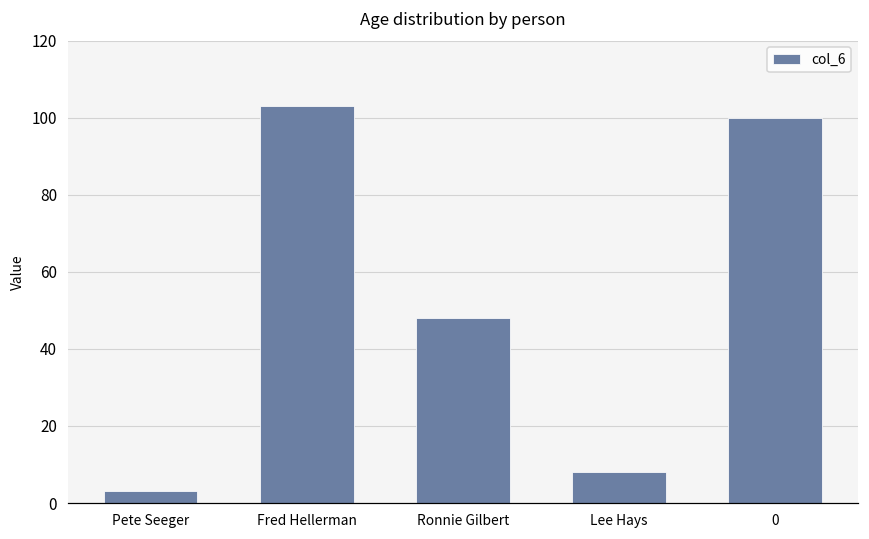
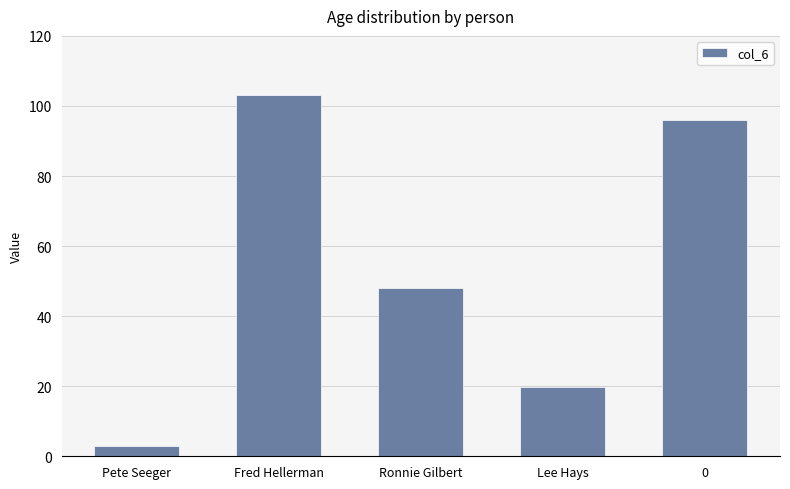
Lee Hays: 8 -> 20
0: 100 -> 96
